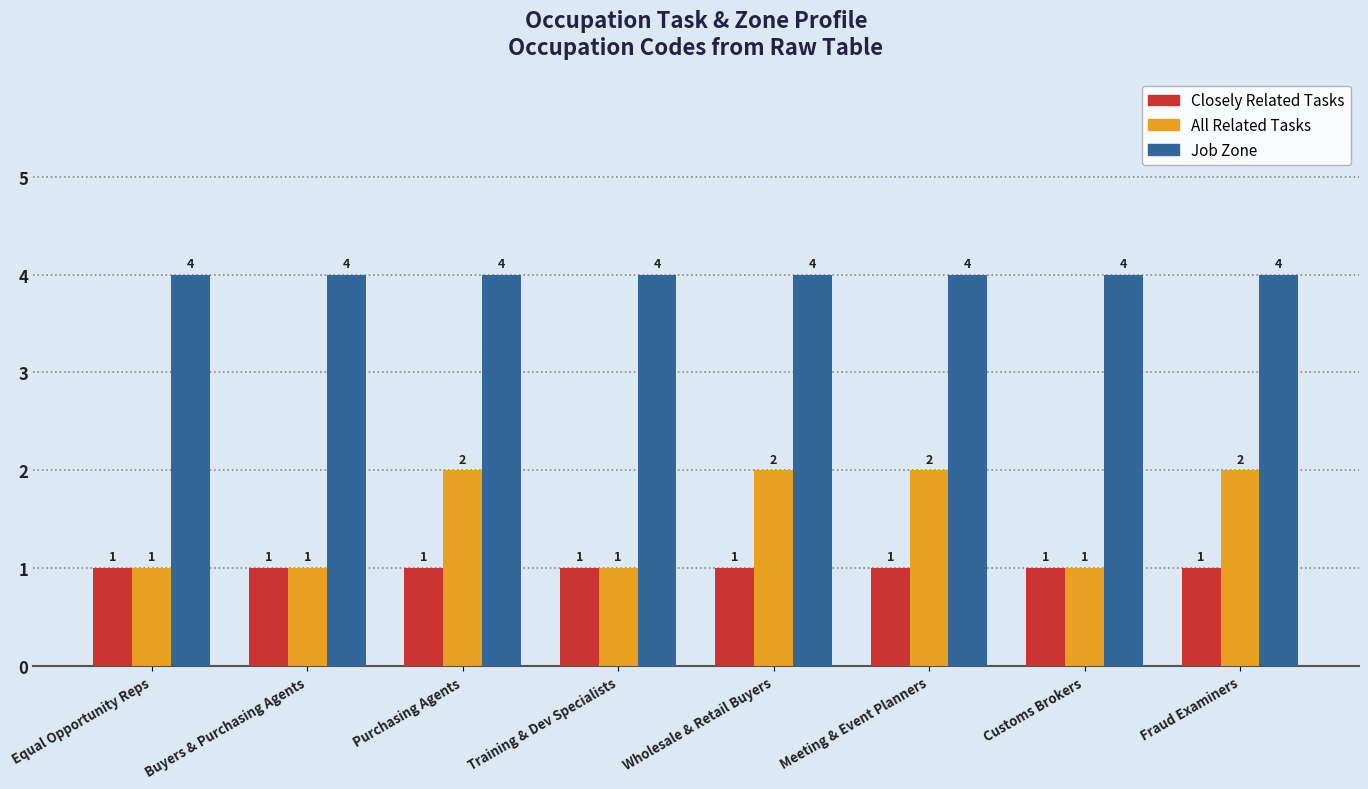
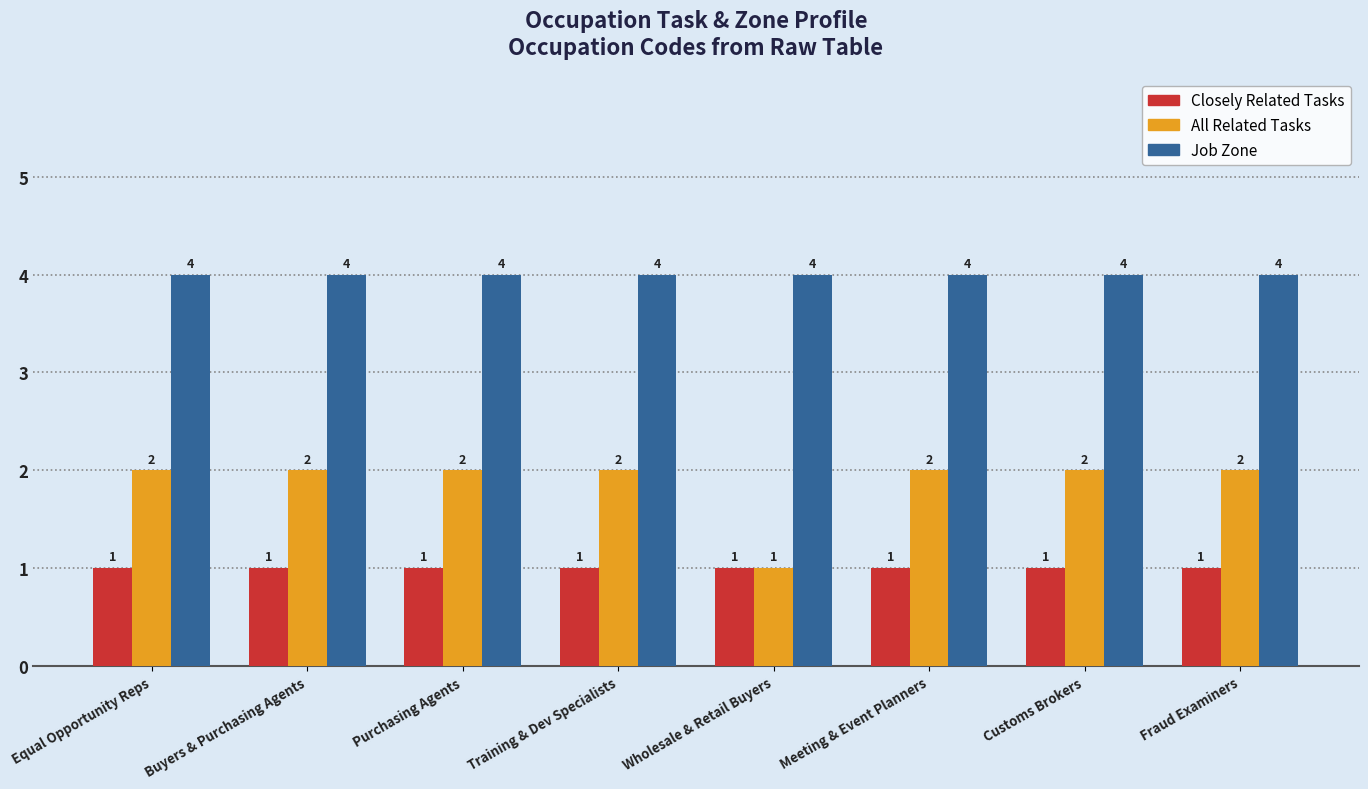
All Related Tasks, Equal Opportunity Reps: 1 -> 2
All Related Tasks, Buyers & Purchasing Agents: 1 -> 2
All Related Tasks, Training & Dev Specialists: 1 -> 2
All Related Tasks, Wholesale & Retail Buyers: 2 -> 1
All Related Tasks, Customs Brokers: 1 -> 2
